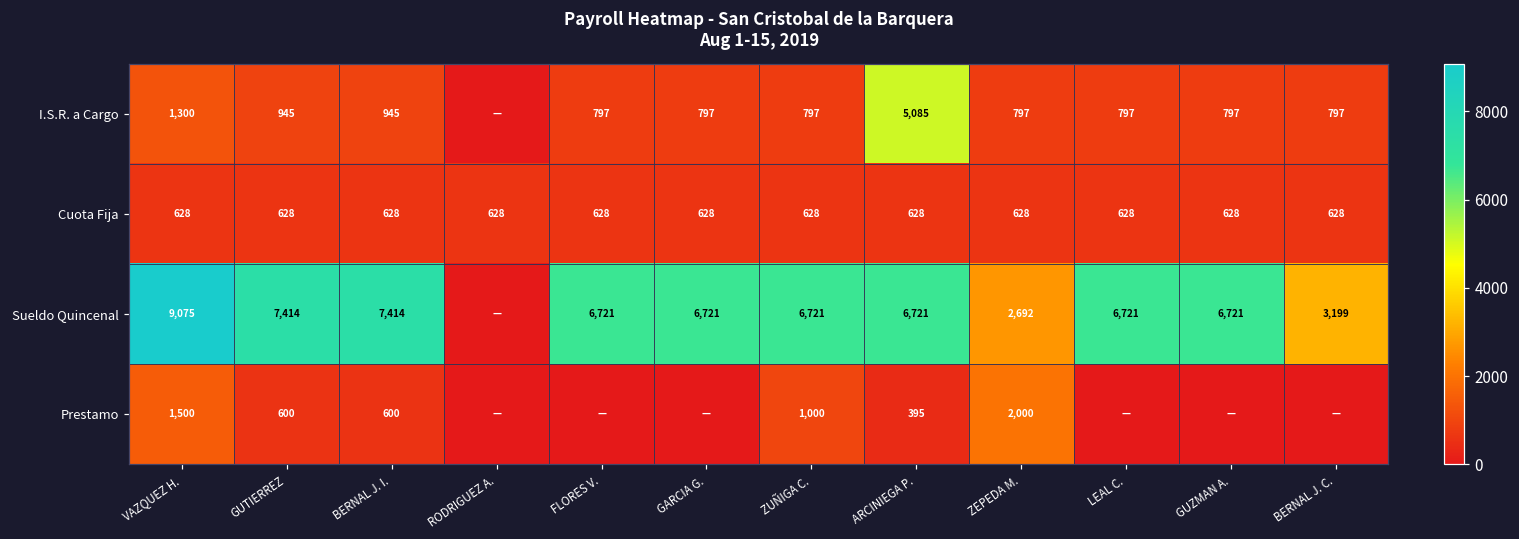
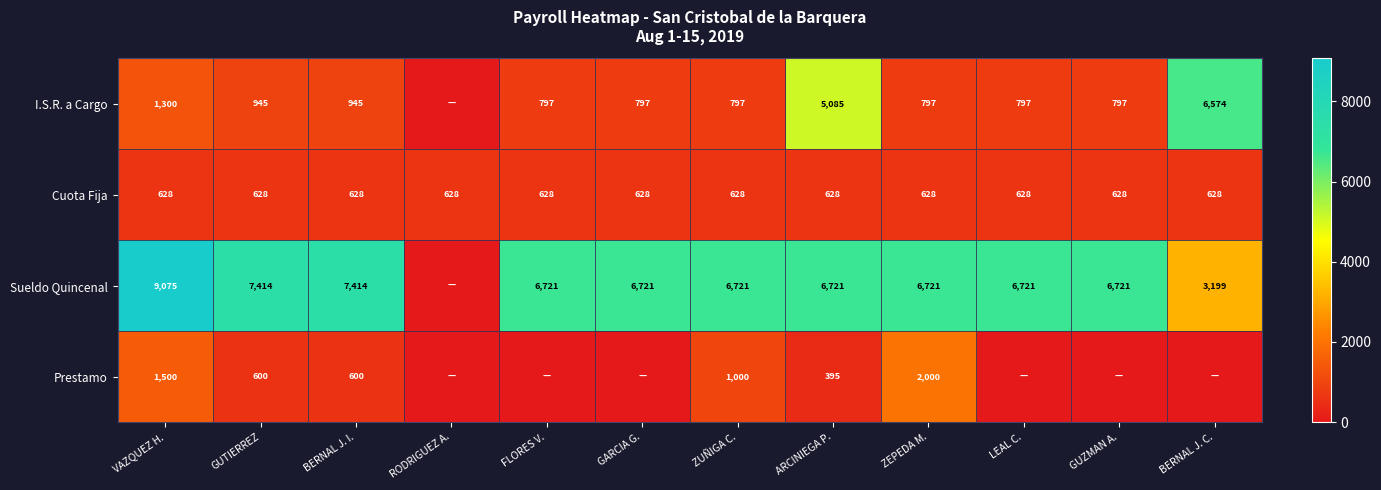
I.S.R. a Cargo, BERNAL J. C.: 797 -> 6,574
Sueldo Quincenal, ZEPEDA M.: 2,692 -> 6,721
